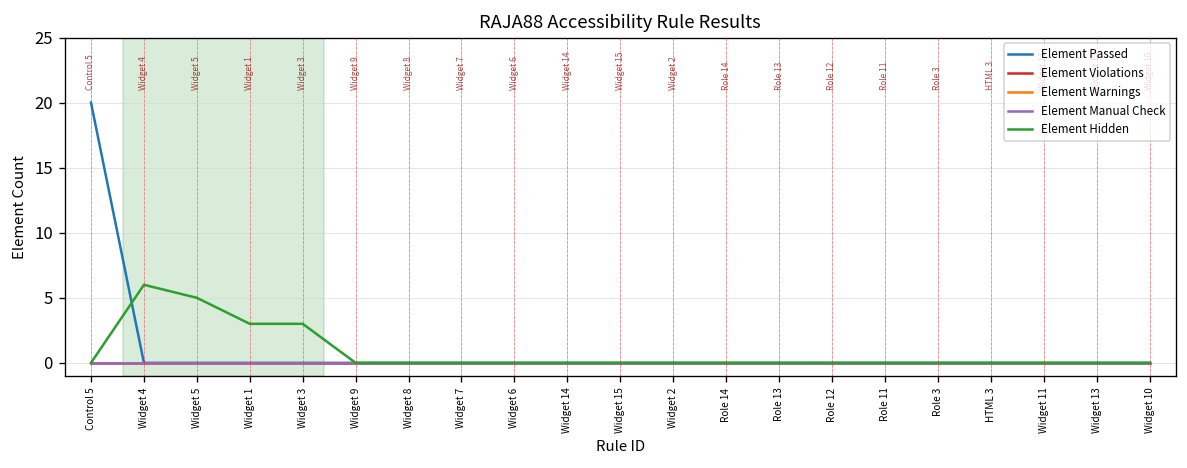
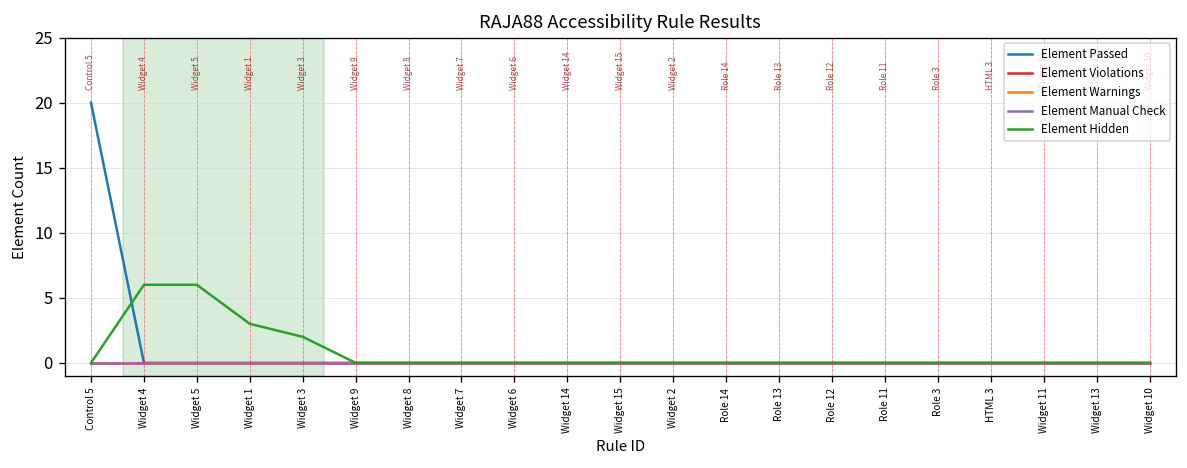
Element Hidden, Widget 5: 5 -> 6
Element Hidden, Widget 3: 3 -> 2
